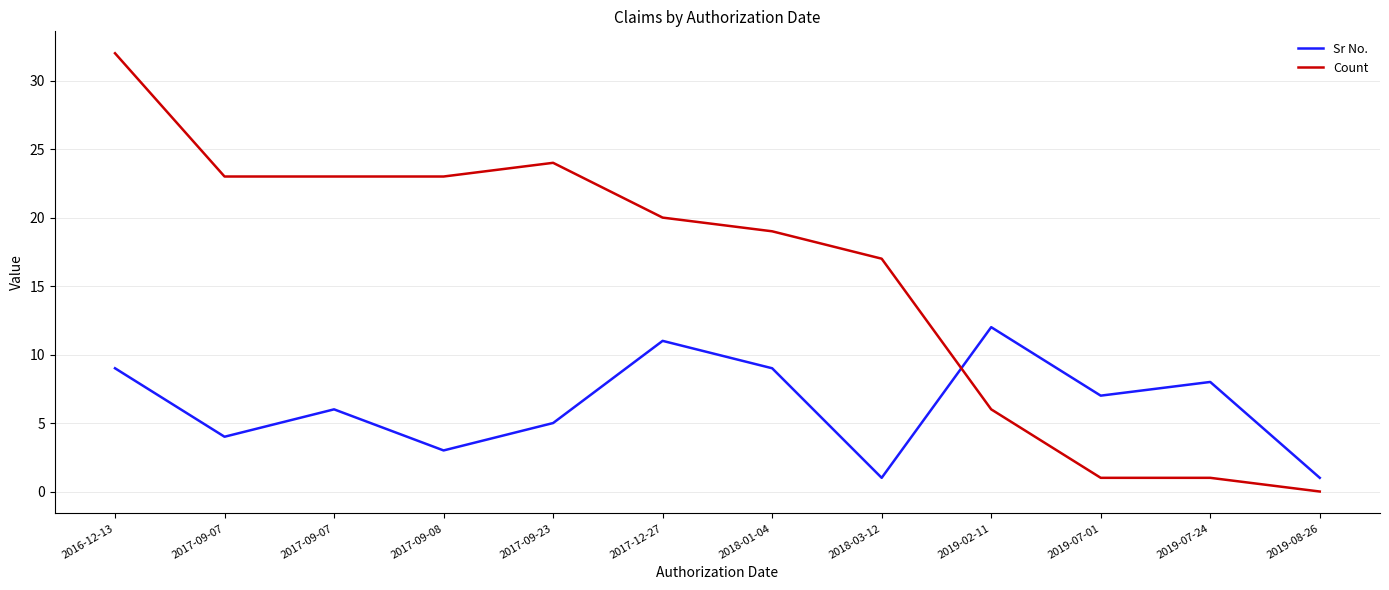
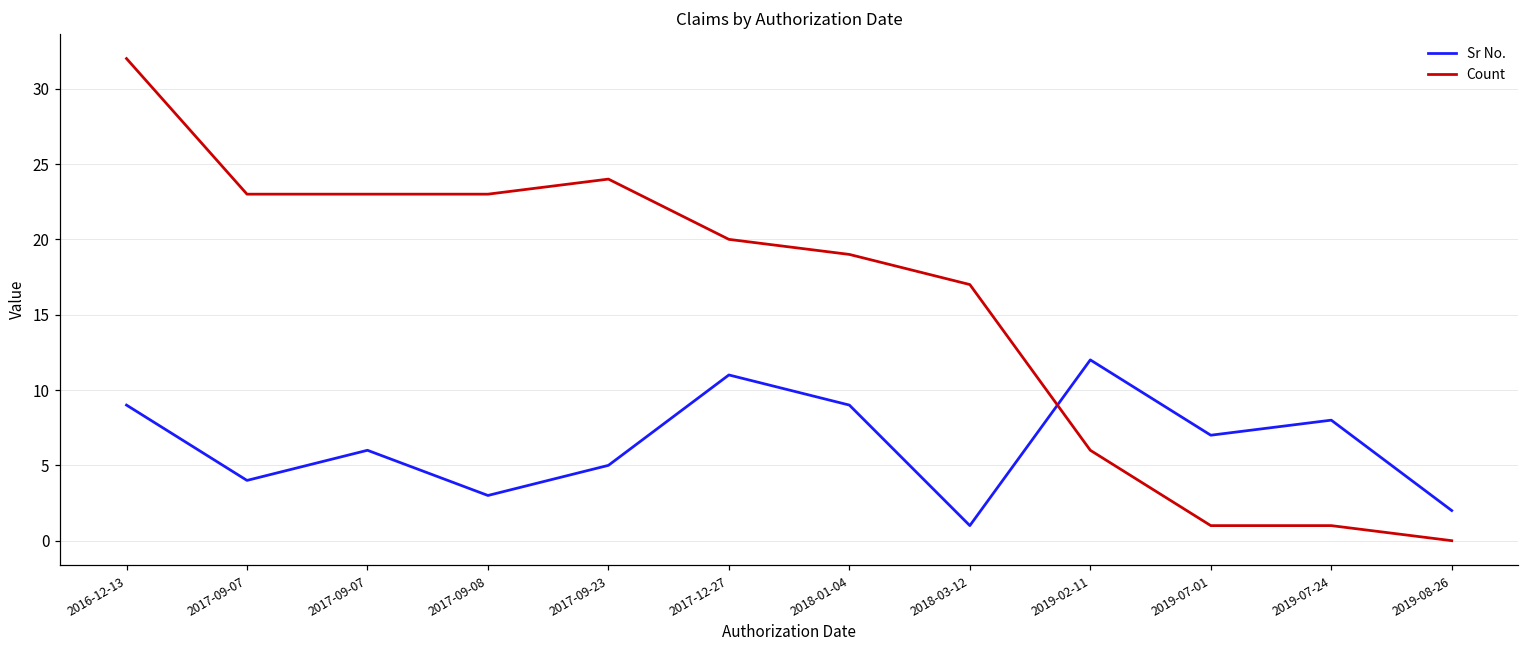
Sr No., 2019-08-26: 1 -> 2
